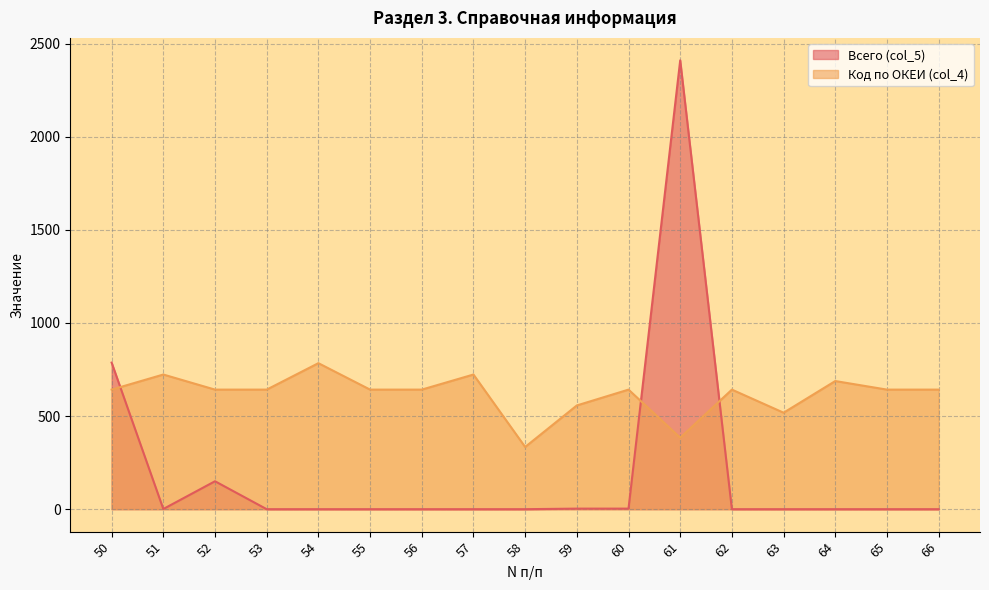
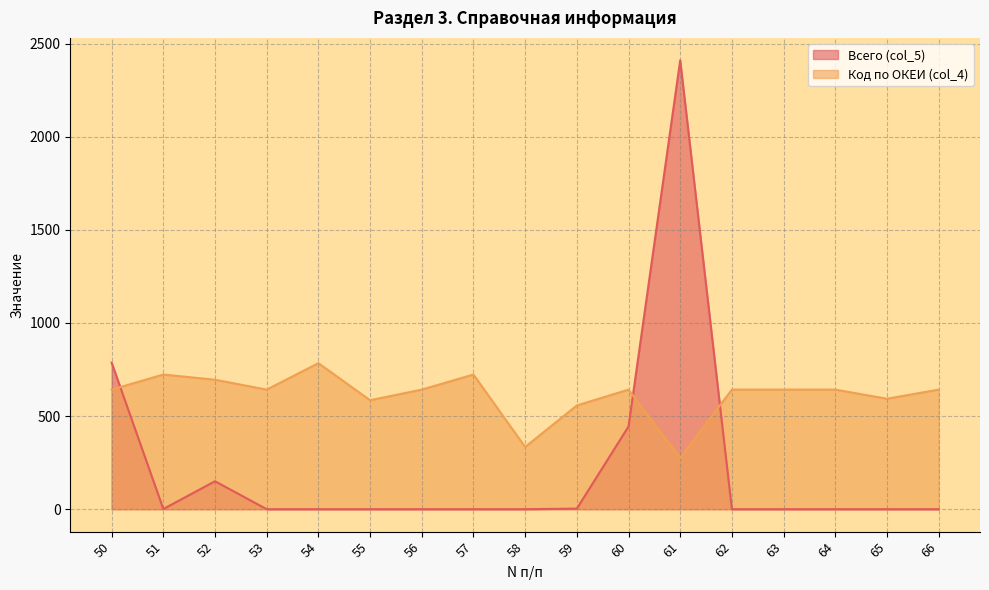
Код по ОКЕИ (col_4), 52: 640 -> 700
Код по ОКЕИ (col_4), 55: 640 -> 590
Всего (col_5), 60: 0 -> 440
Код по ОКЕИ (col_4), 61: 380 -> 280
Код по ОКЕИ (col_4), 63: 520 -> 640
Код по ОКЕИ (col_4), 64: 690 -> 640
Код по ОКЕИ (col_4), 65: 640 -> 590
